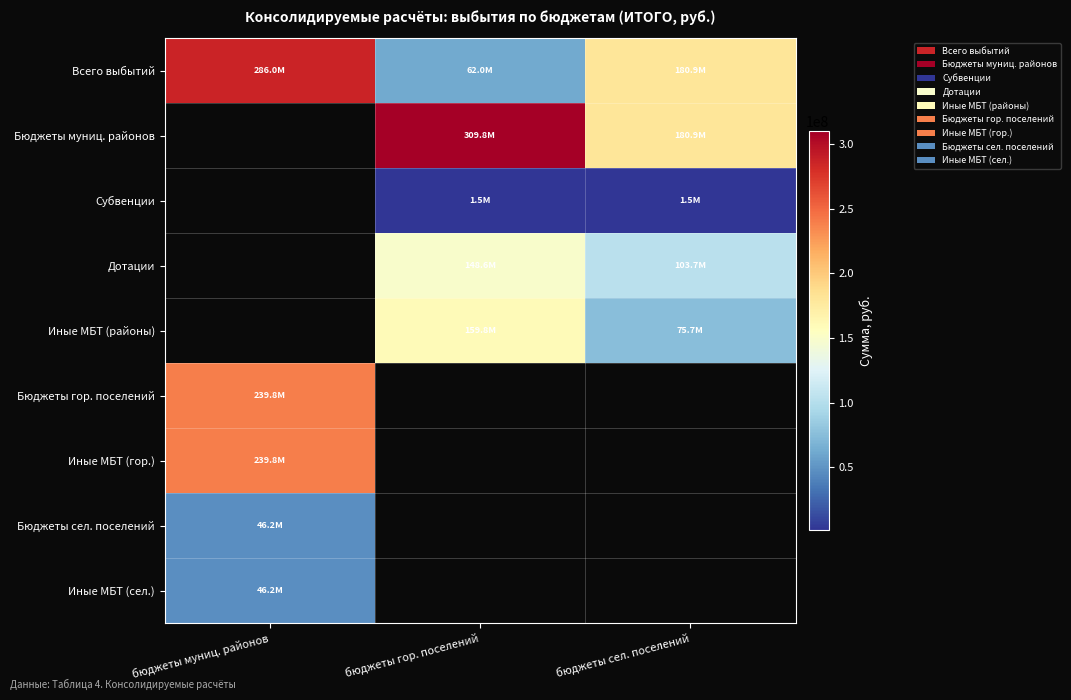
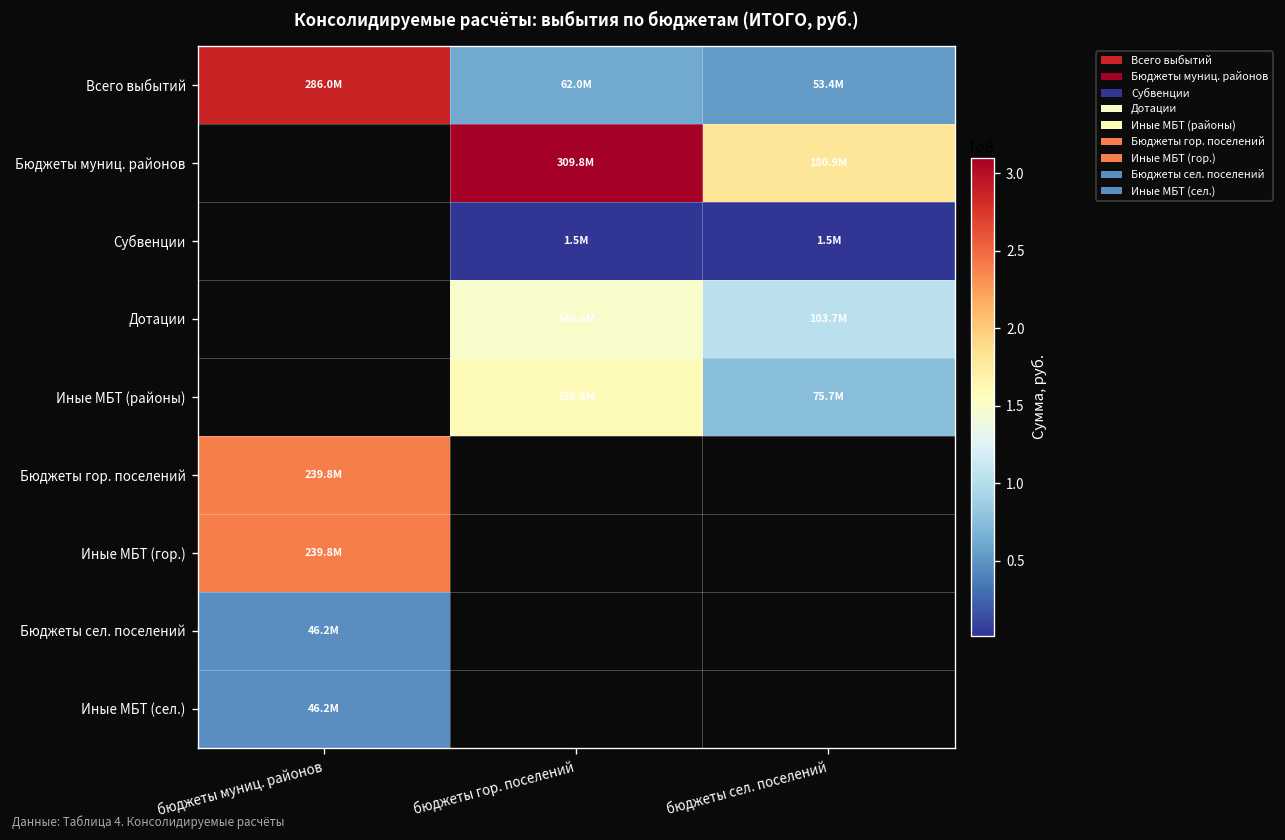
Всего выбытий, бюджеты сел. поселений: 180.9M -> 53.4M
